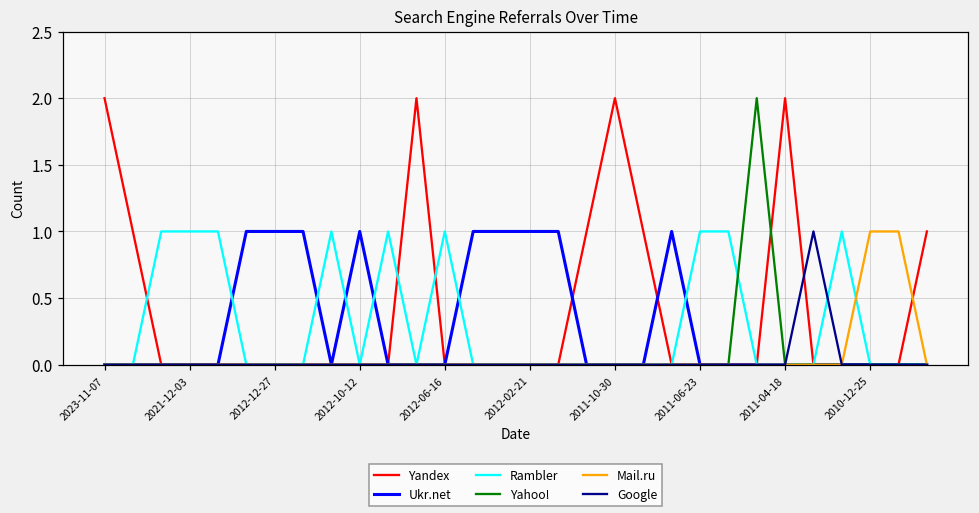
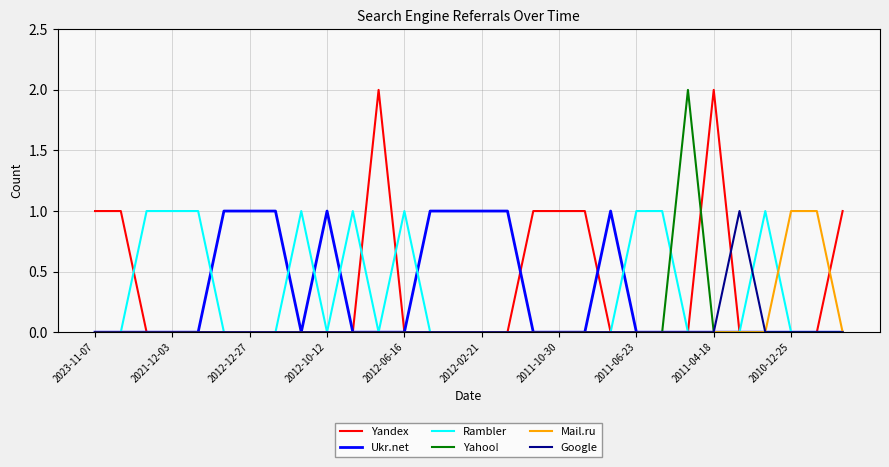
Yandex, 2023-11-07: 2 -> 1
Yandex, 2011-10-30: 2 -> 1
